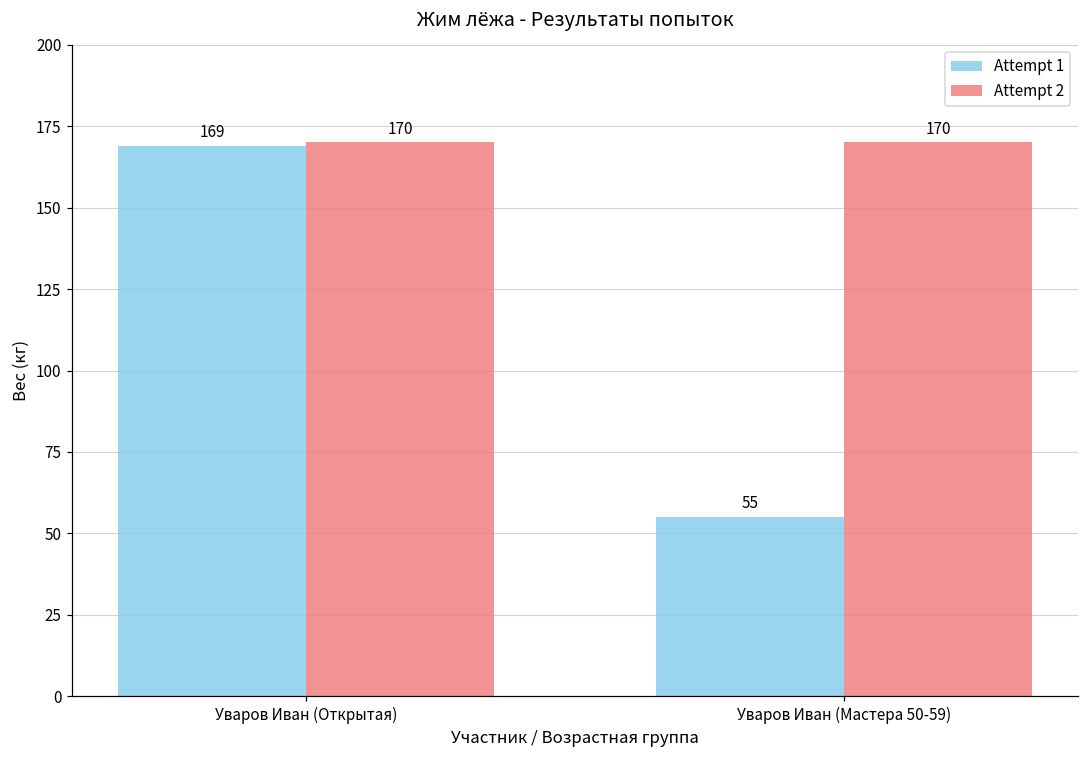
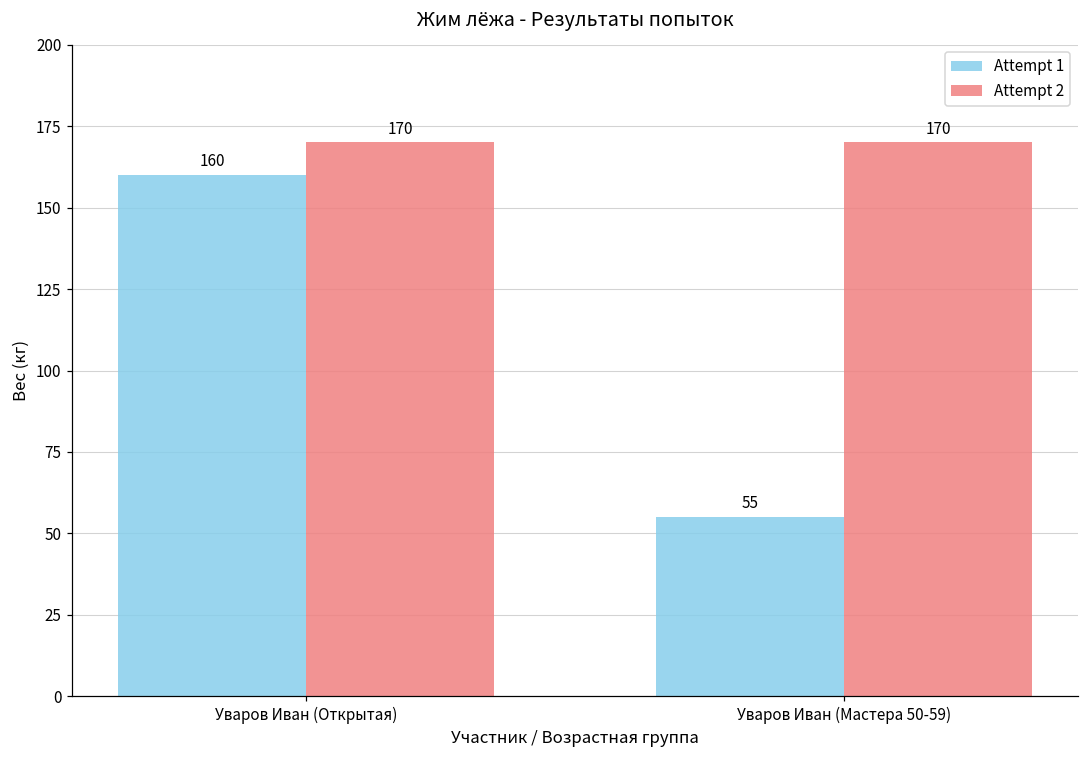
Attempt 1, Уваров Иван (Открытая): 169 -> 160
